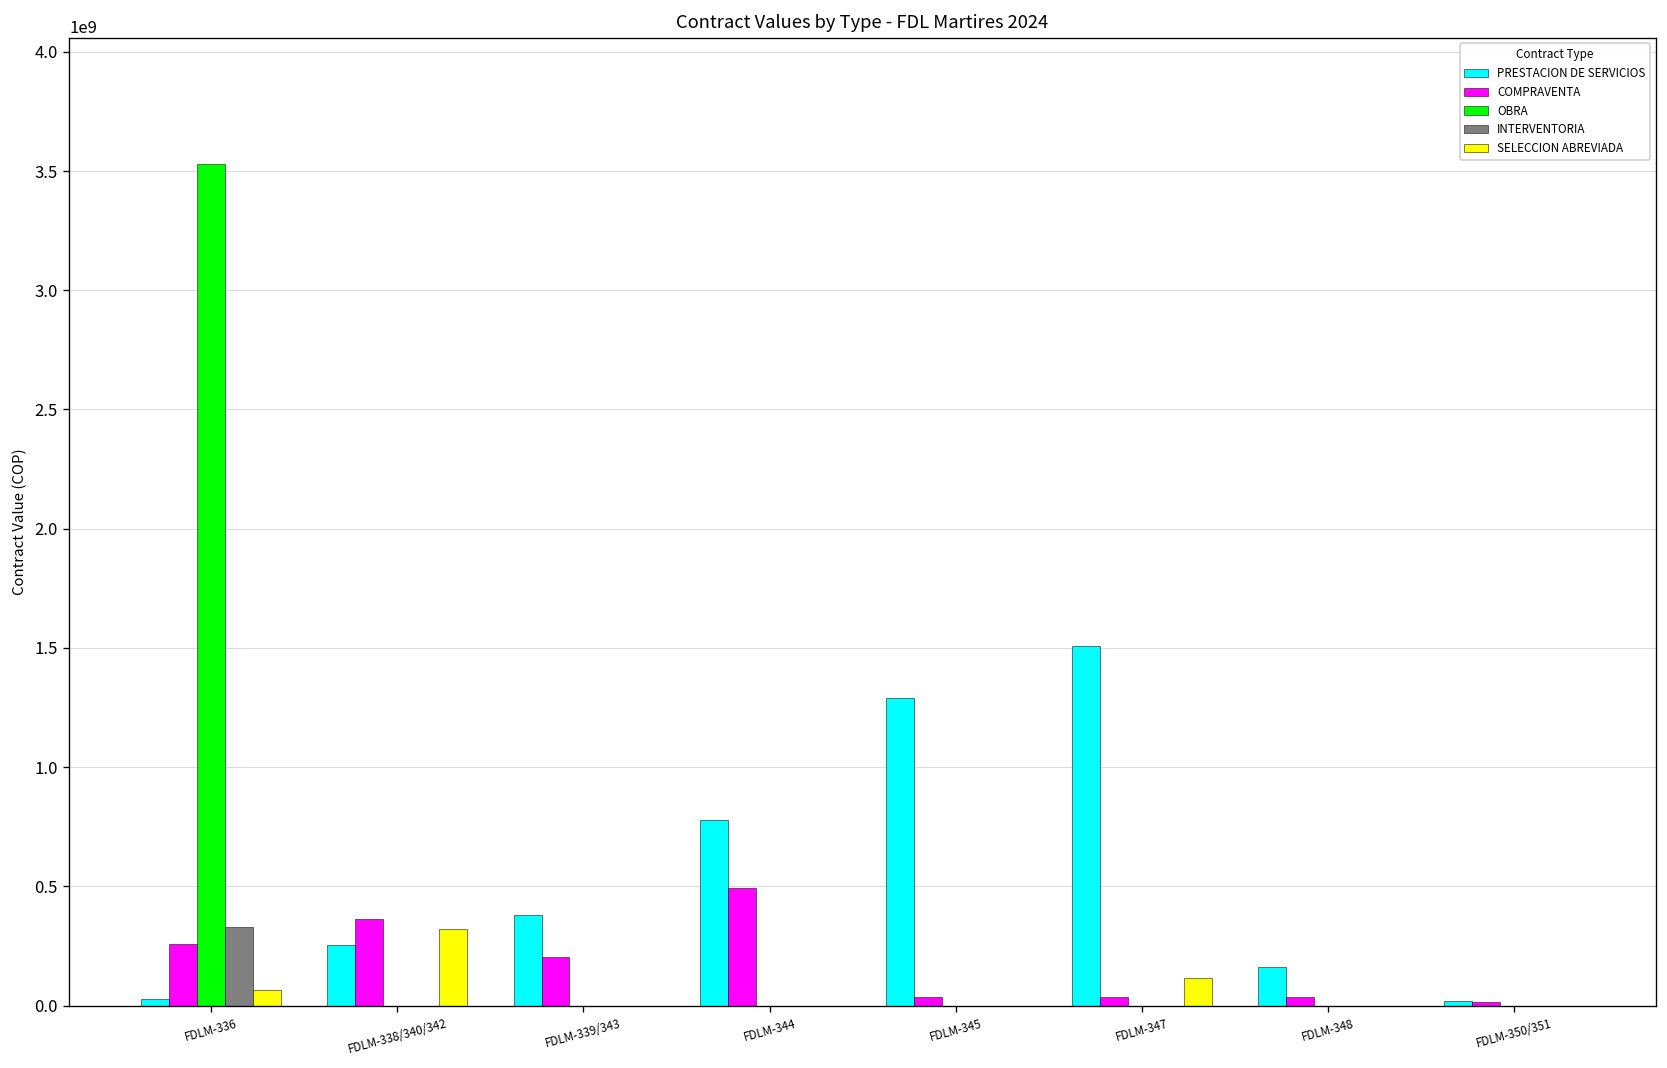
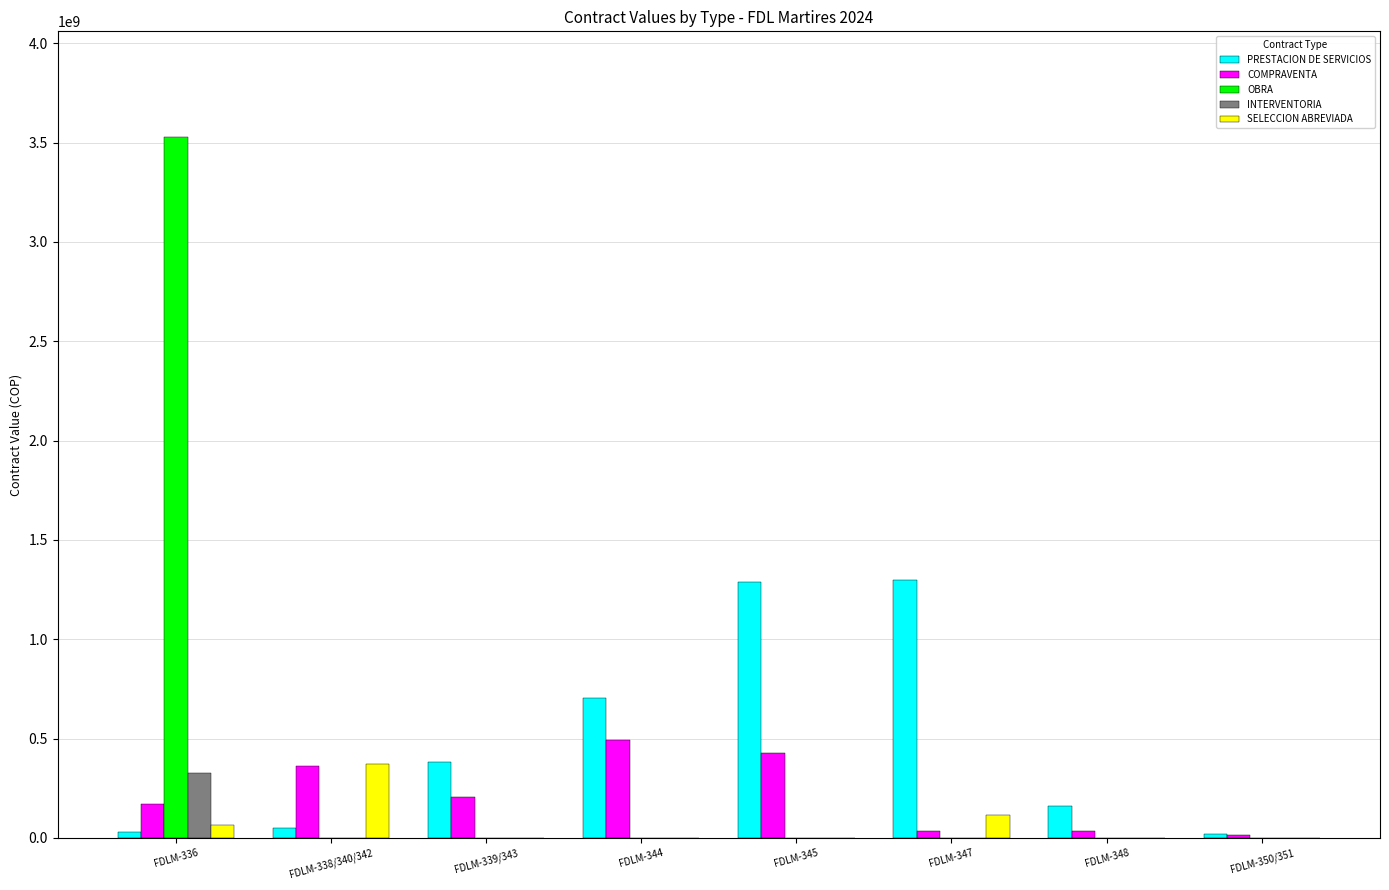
COMPRAVENTA, FDLM-336: 260000000 -> 170000000
PRESTACION DE SERVICIOS, FDLM-338/340/342: 250000000 -> 50000000
SELECCION ABREVIADA, FDLM-338/340/342: 320000000 -> 370000000
PRESTACION DE SERVICIOS, FDLM-344: 780000000 -> 700000000
COMPRAVENTA, FDLM-345: 40000000 -> 430000000
PRESTACION DE SERVICIOS, FDLM-347: 1510000000 -> 1300000000
